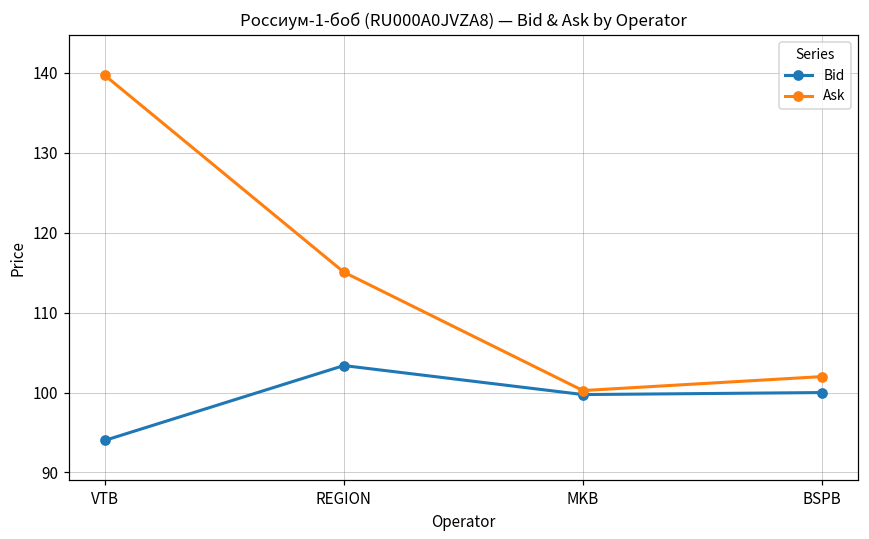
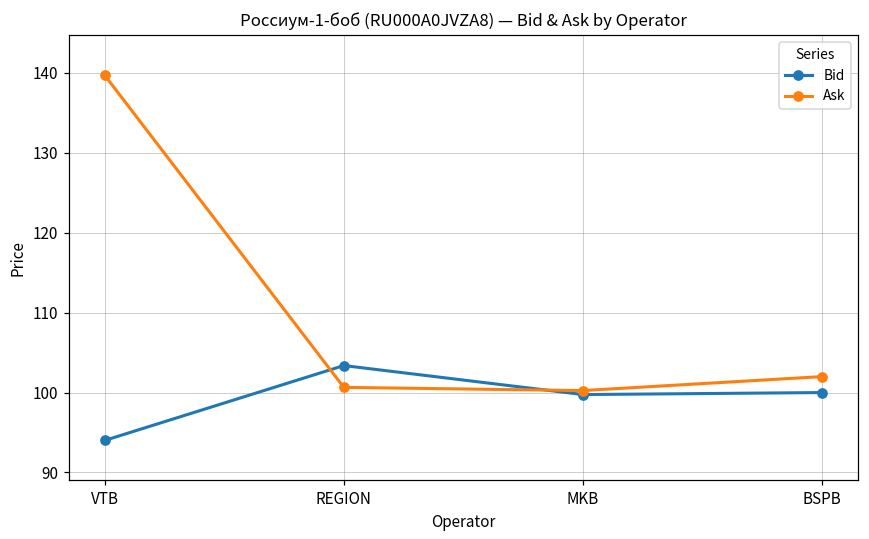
Ask, REGION: 115 -> 101
